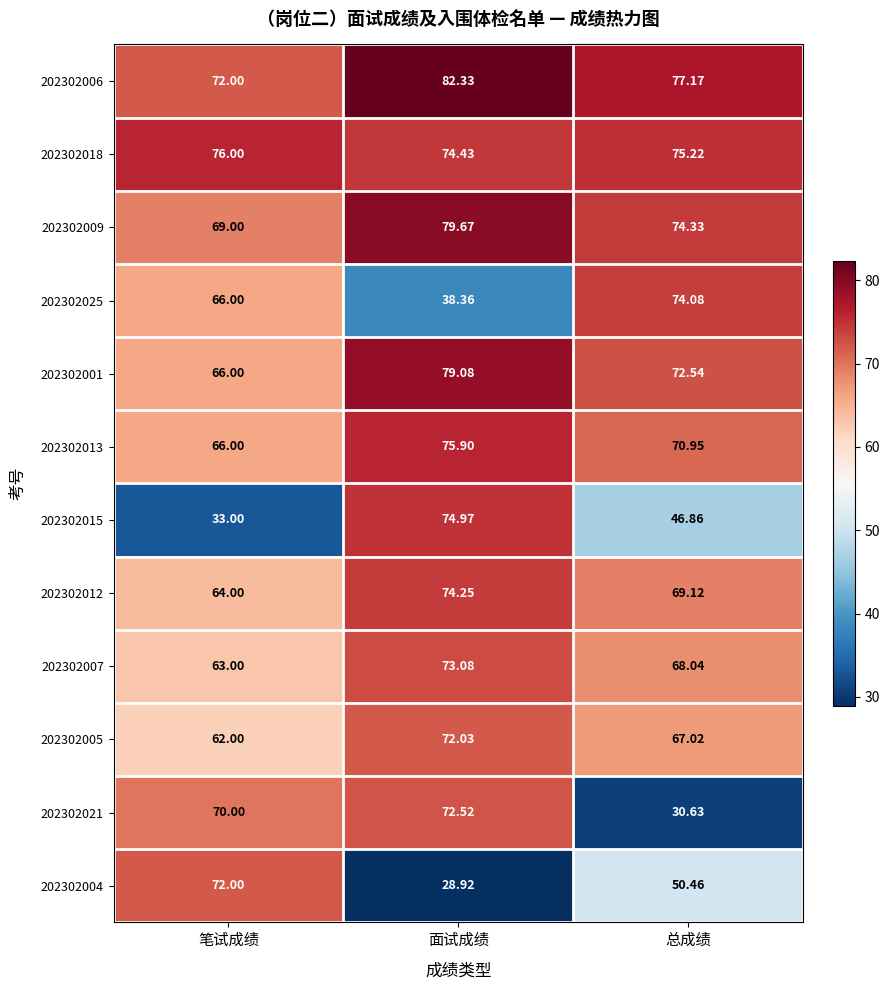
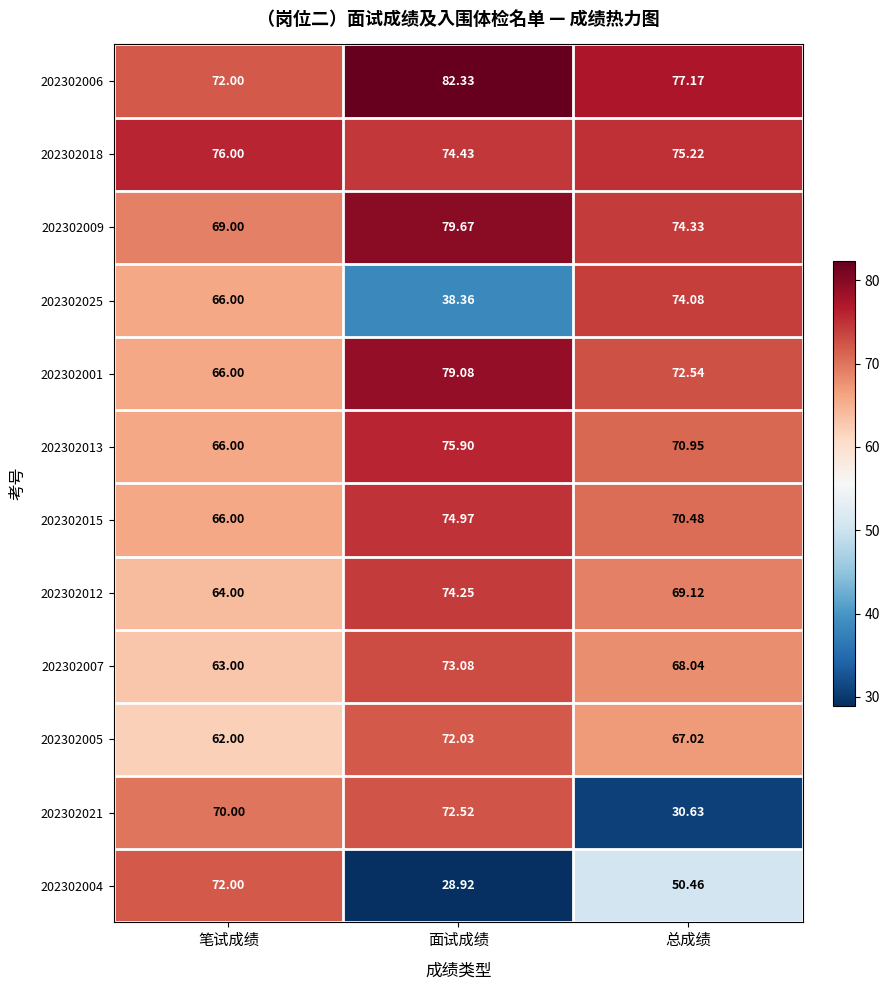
202302015, 笔试成绩: 33.00 -> 66.00
202302015, 总成绩: 46.86 -> 70.48
